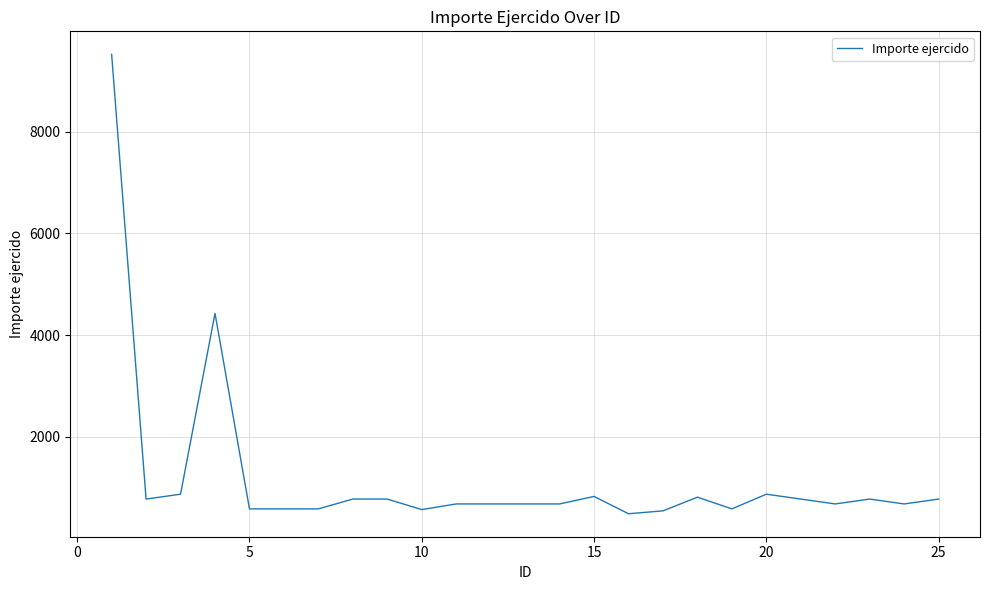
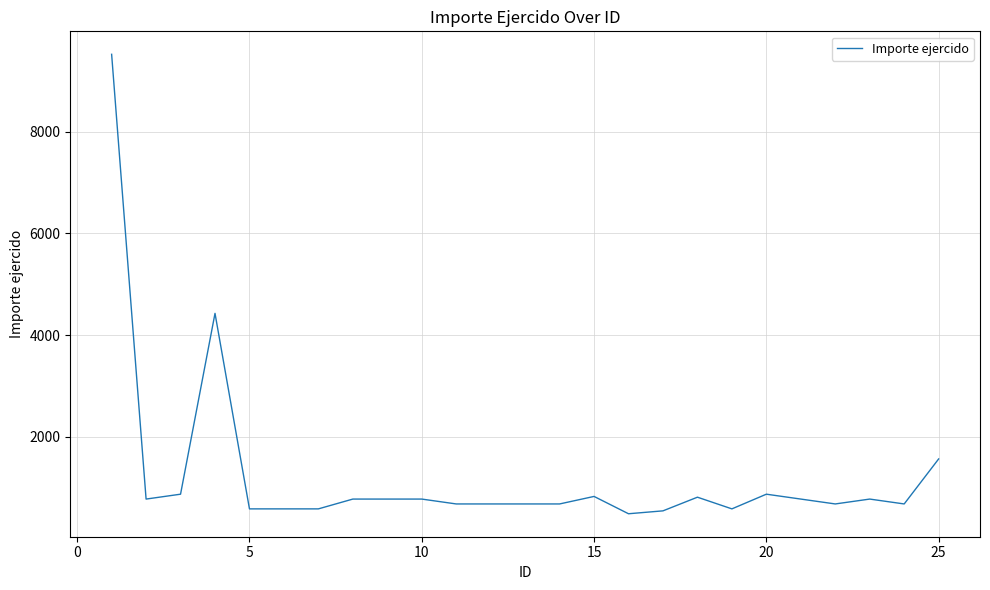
10: 600 -> 800
25: 800 -> 1600
